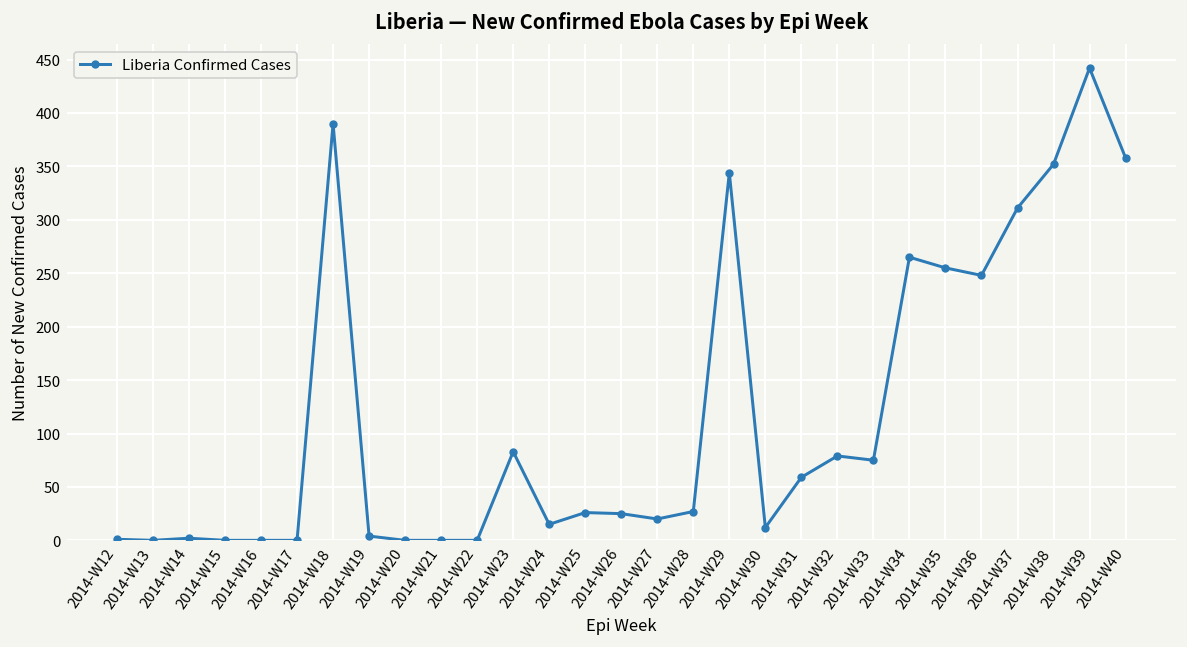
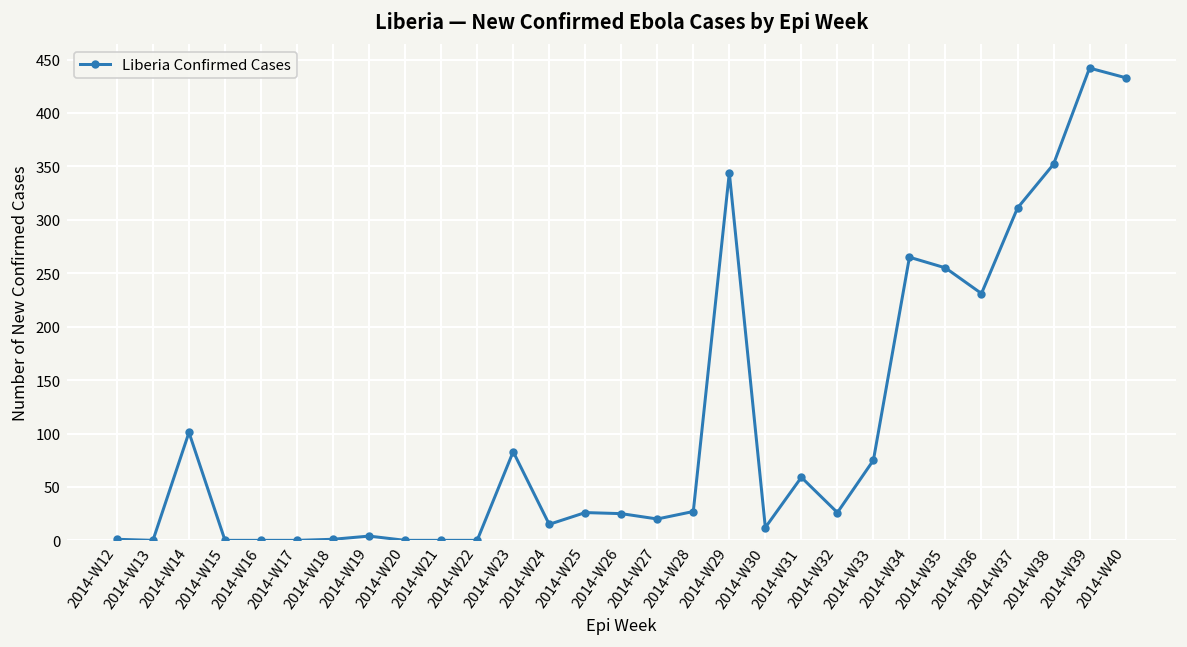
2014-W14: 0 -> 100
2014-W18: 390 -> 0
2014-W32: 80 -> 30
2014-W36: 250 -> 230
2014-W40: 360 -> 430
